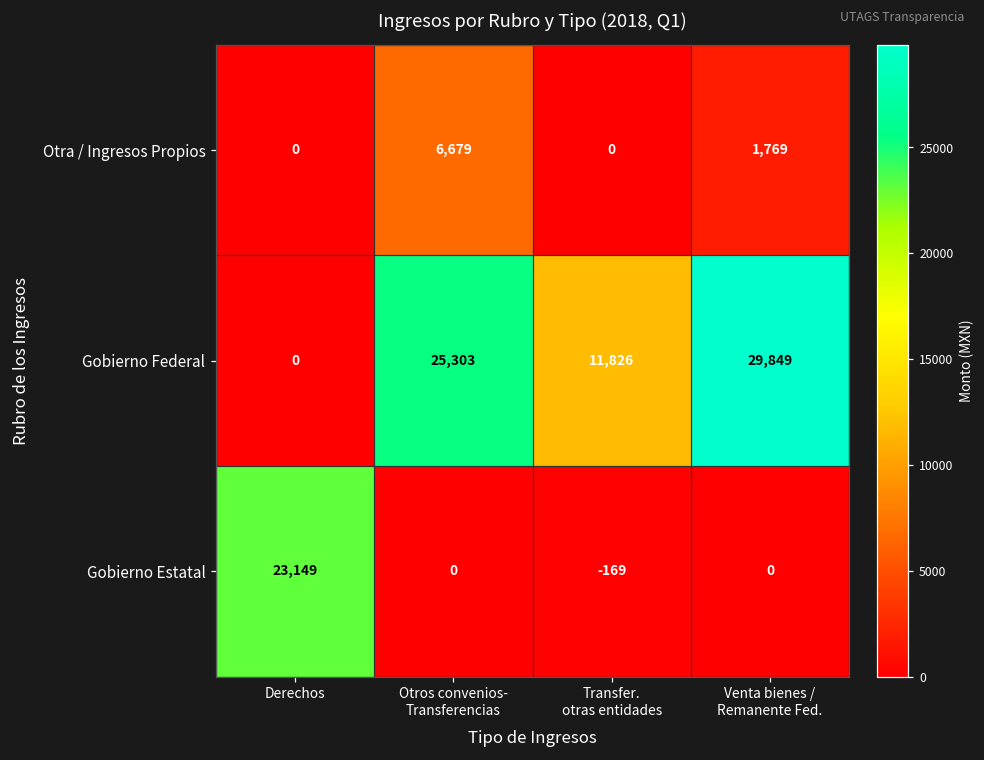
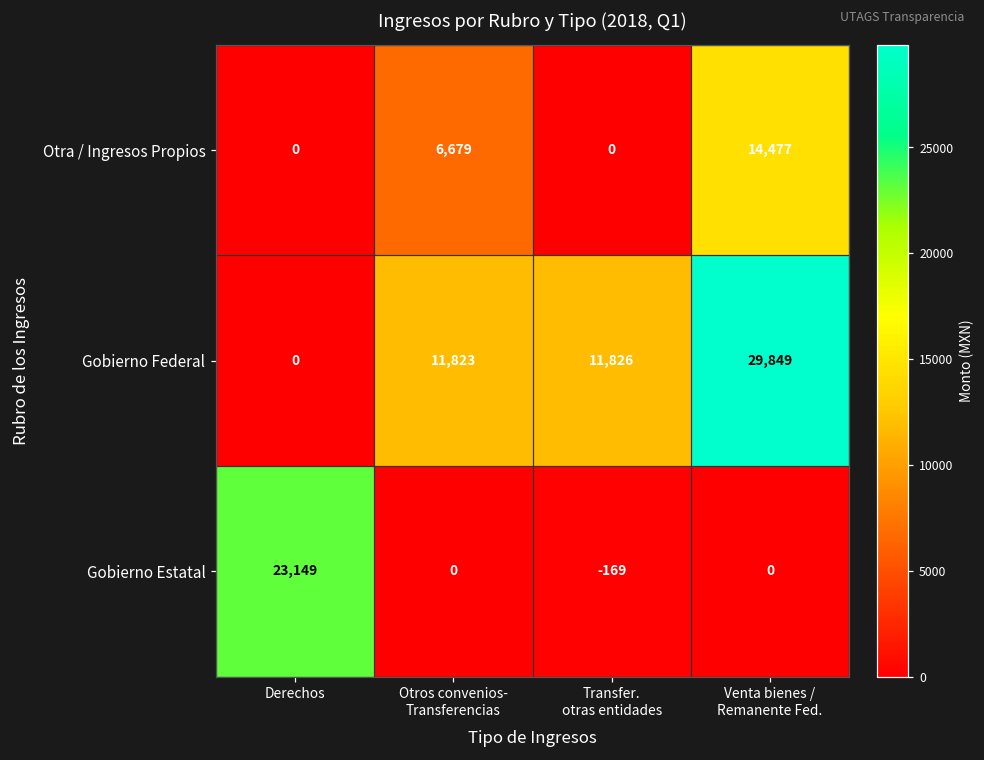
Otra / Ingresos Propios, Venta bienes / Remanente Fed.: 1,769 -> 14,477
Gobierno Federal, Otros convenios- Transferencias: 25,303 -> 11,823
